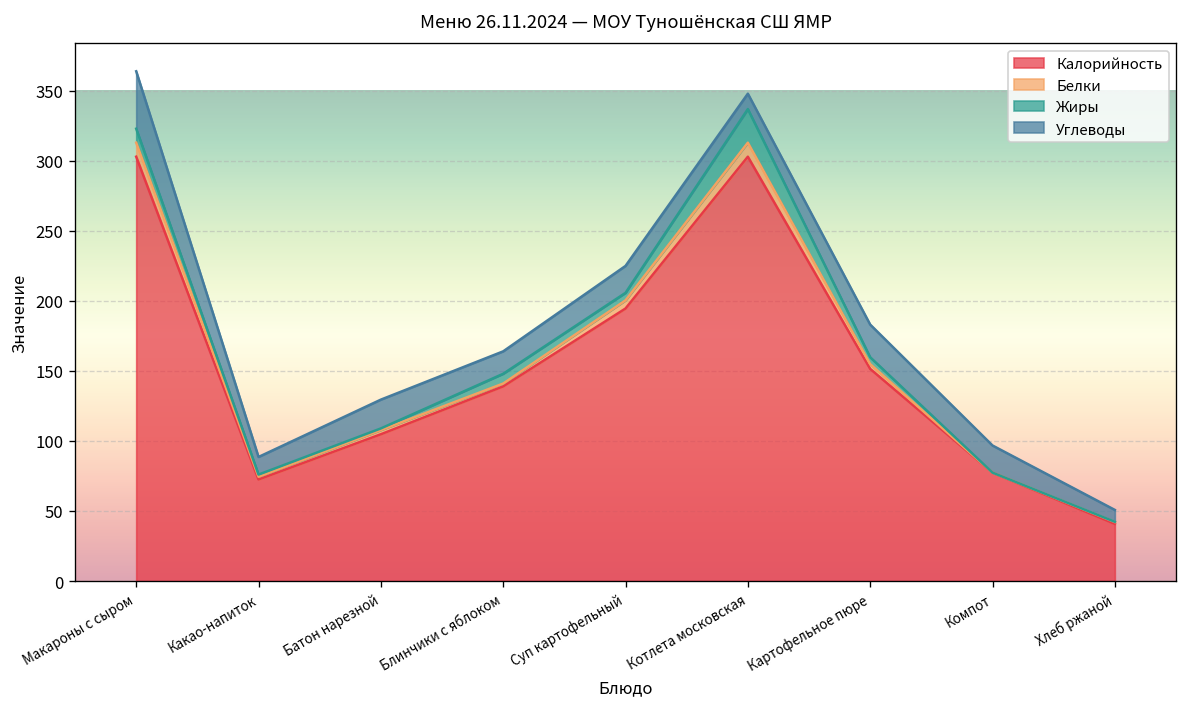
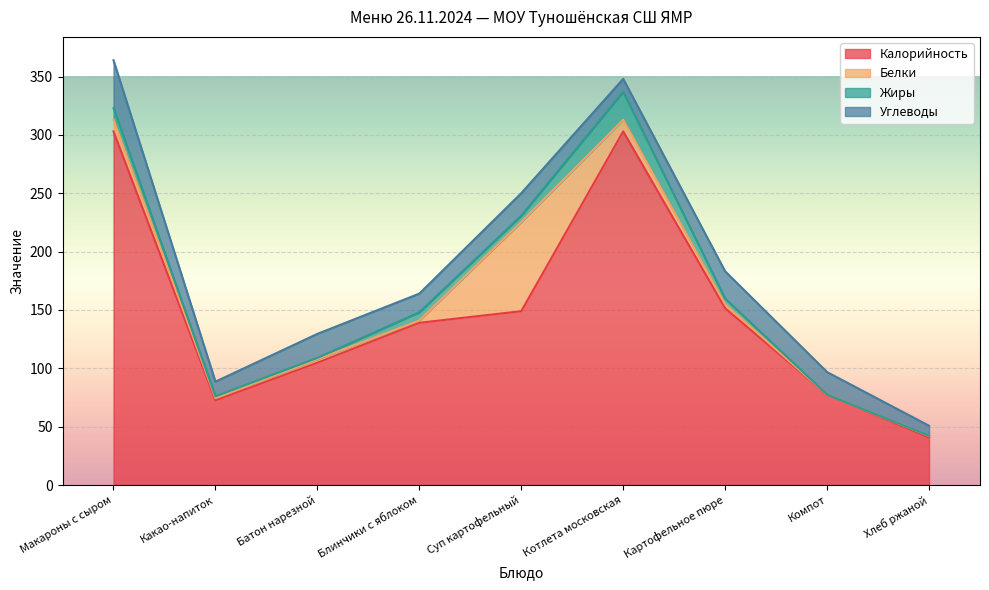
Калорийность, Суп картофельный: 195 -> 149
Белки, Суп картофельный: 6 -> 77
